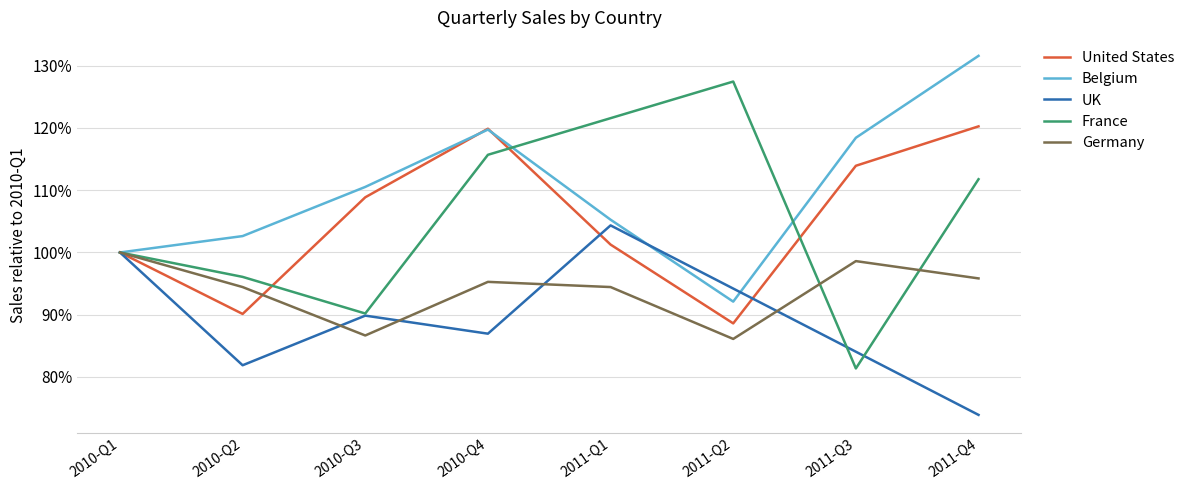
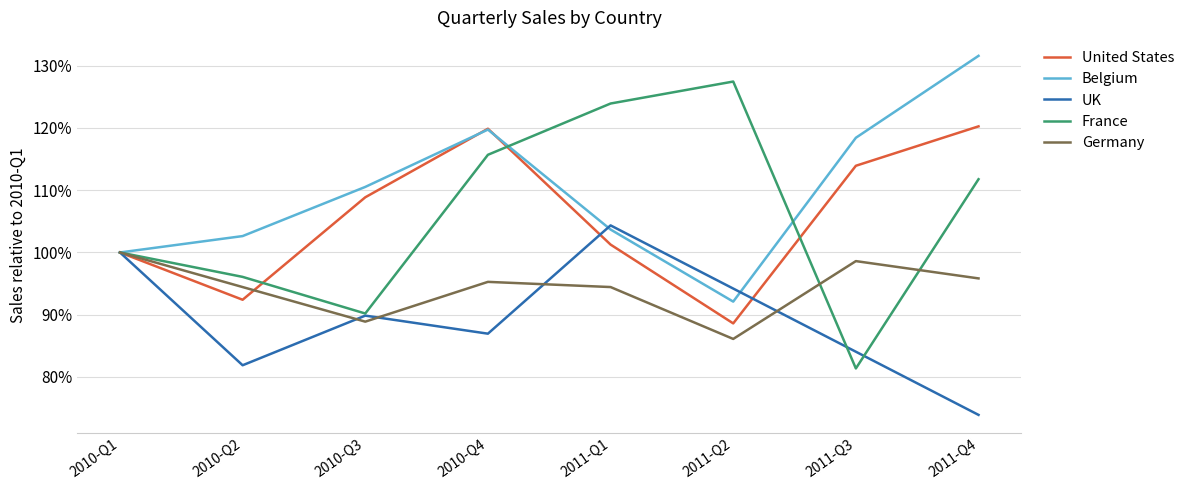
United States, 2010-Q2: 90% -> 92%
Germany, 2010-Q3: 87% -> 89%
Belgium, 2011-Q1: 105% -> 104%
France, 2011-Q1: 122% -> 124%
